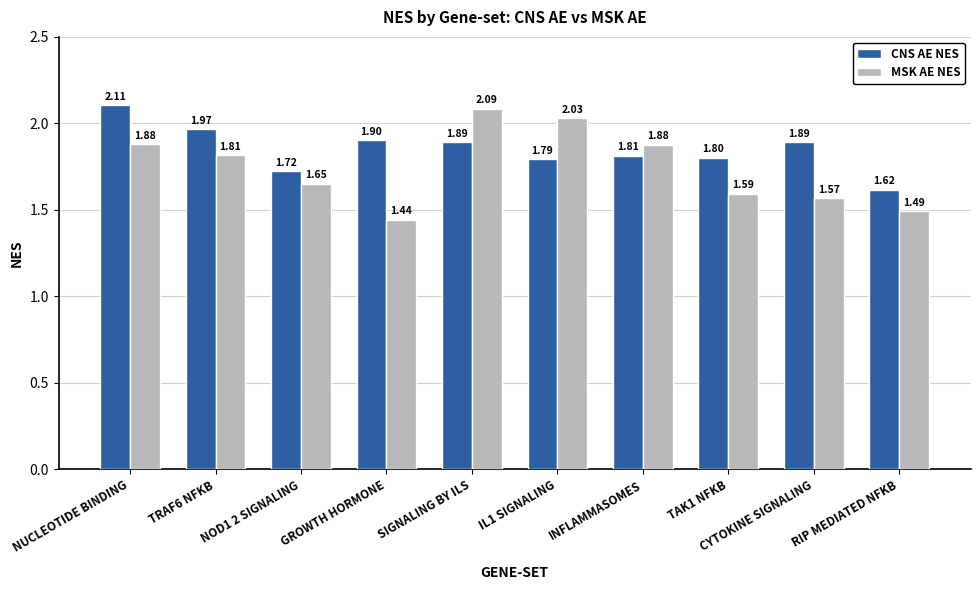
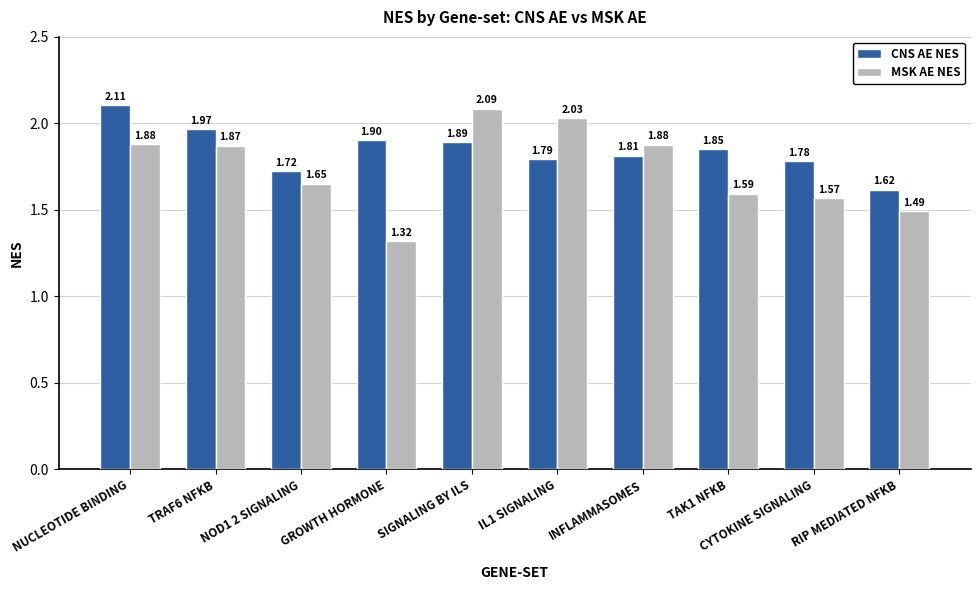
MSK AE NES, TRAF6 NFKB: 1.81 -> 1.87
MSK AE NES, GROWTH HORMONE: 1.44 -> 1.32
CNS AE NES, TAK1 NFKB: 1.80 -> 1.85
CNS AE NES, CYTOKINE SIGNALING: 1.89 -> 1.78
